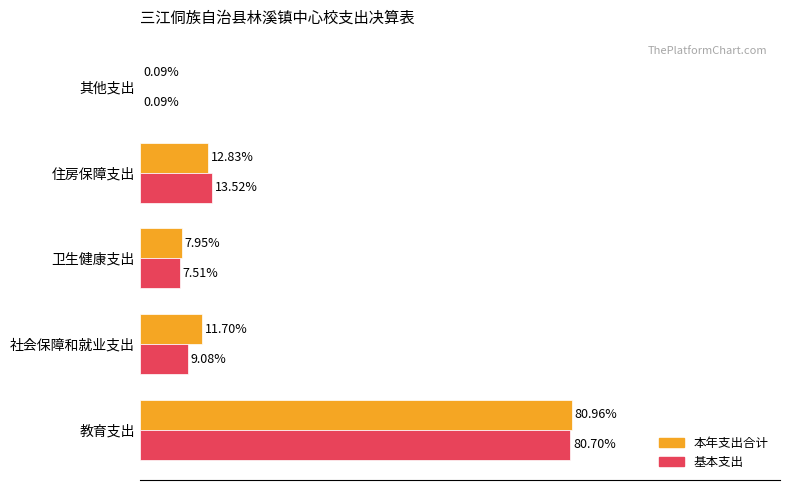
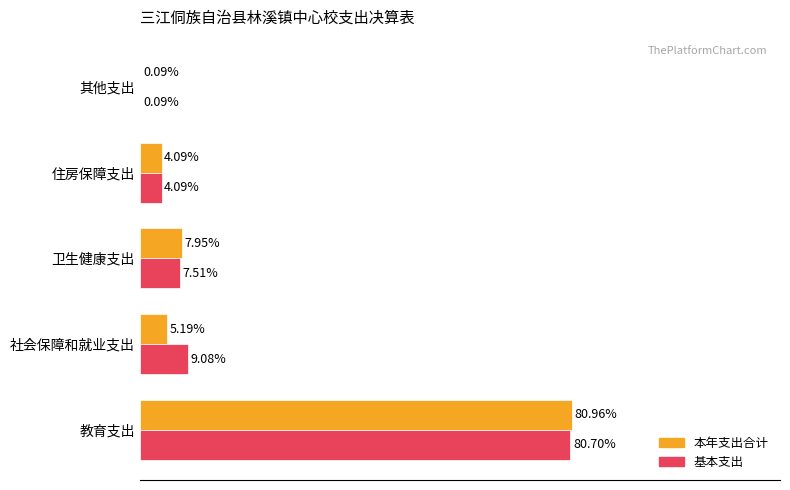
本年支出合计, 住房保障支出: 12.83% -> 4.09%
基本支出, 住房保障支出: 13.52% -> 4.09%
本年支出合计, 社会保障和就业支出: 11.70% -> 5.19%
